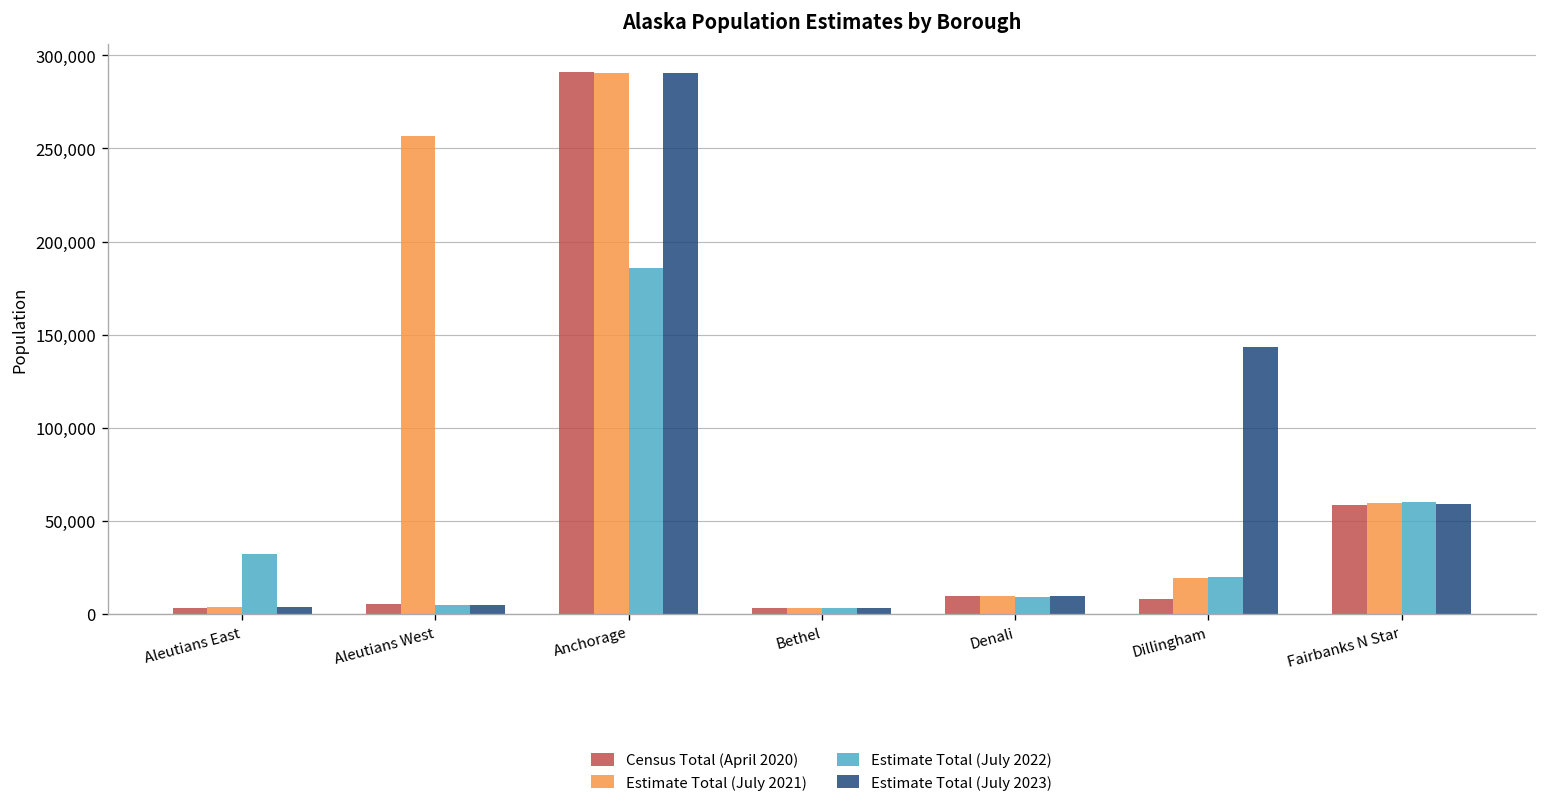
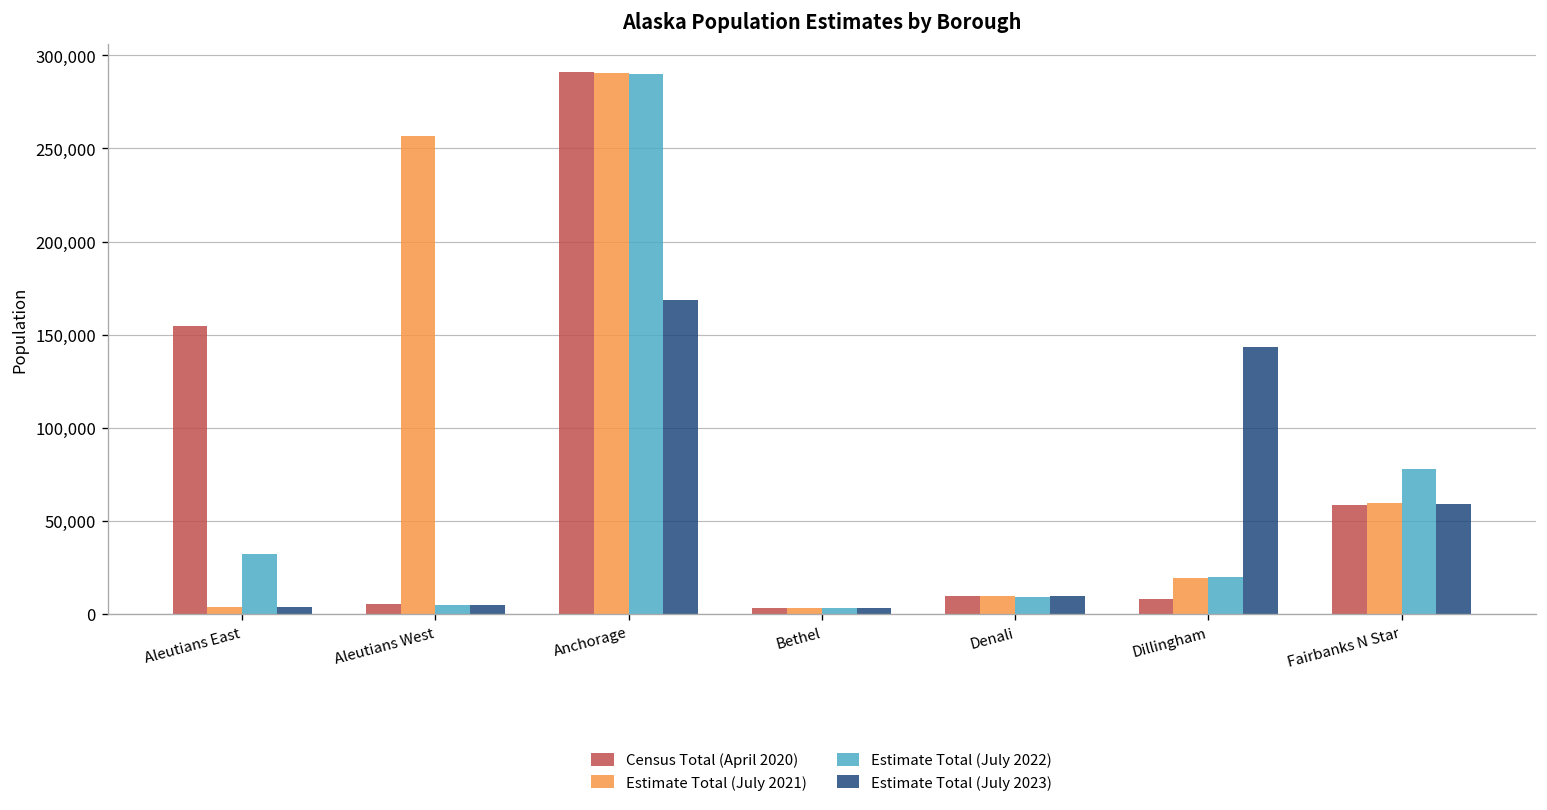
Census Total (April 2020), Aleutians East: 3,000 -> 154,000
Estimate Total (July 2022), Anchorage: 186,000 -> 290,000
Estimate Total (July 2023), Anchorage: 290,000 -> 169,000
Estimate Total (July 2022), Fairbanks N Star: 60,000 -> 78,000
